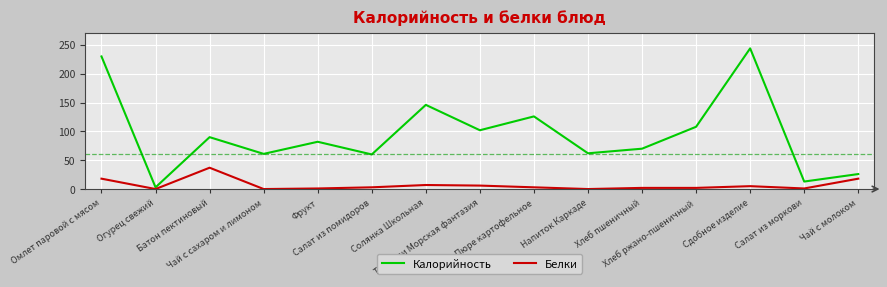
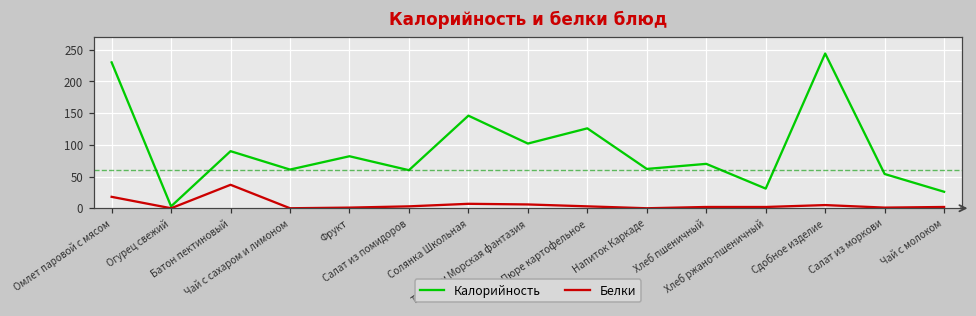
Калорийность, Хлеб ржано-пшеничный: 110 -> 30
Калорийность, Салат из моркови: 10 -> 50
Белки, Чай с молоком: 20 -> 0
